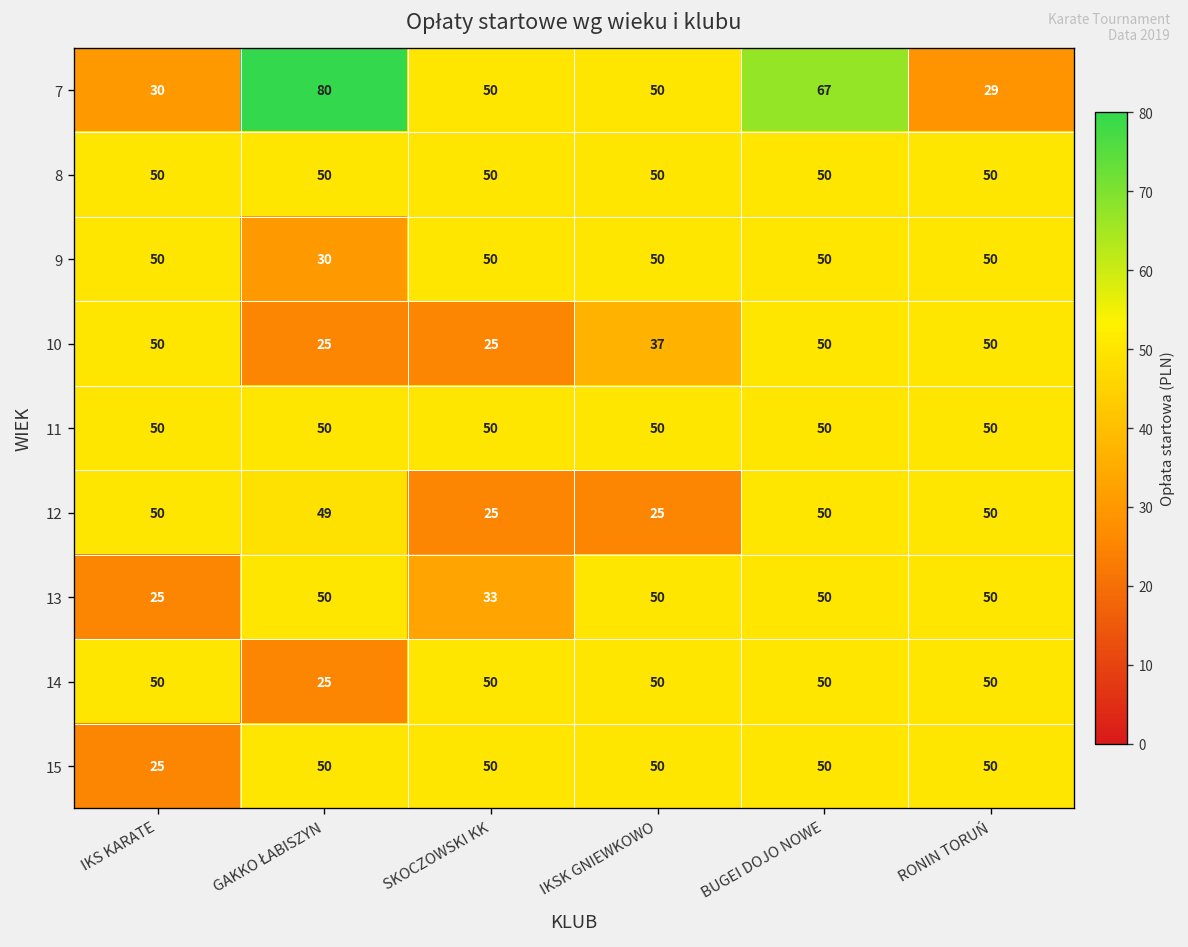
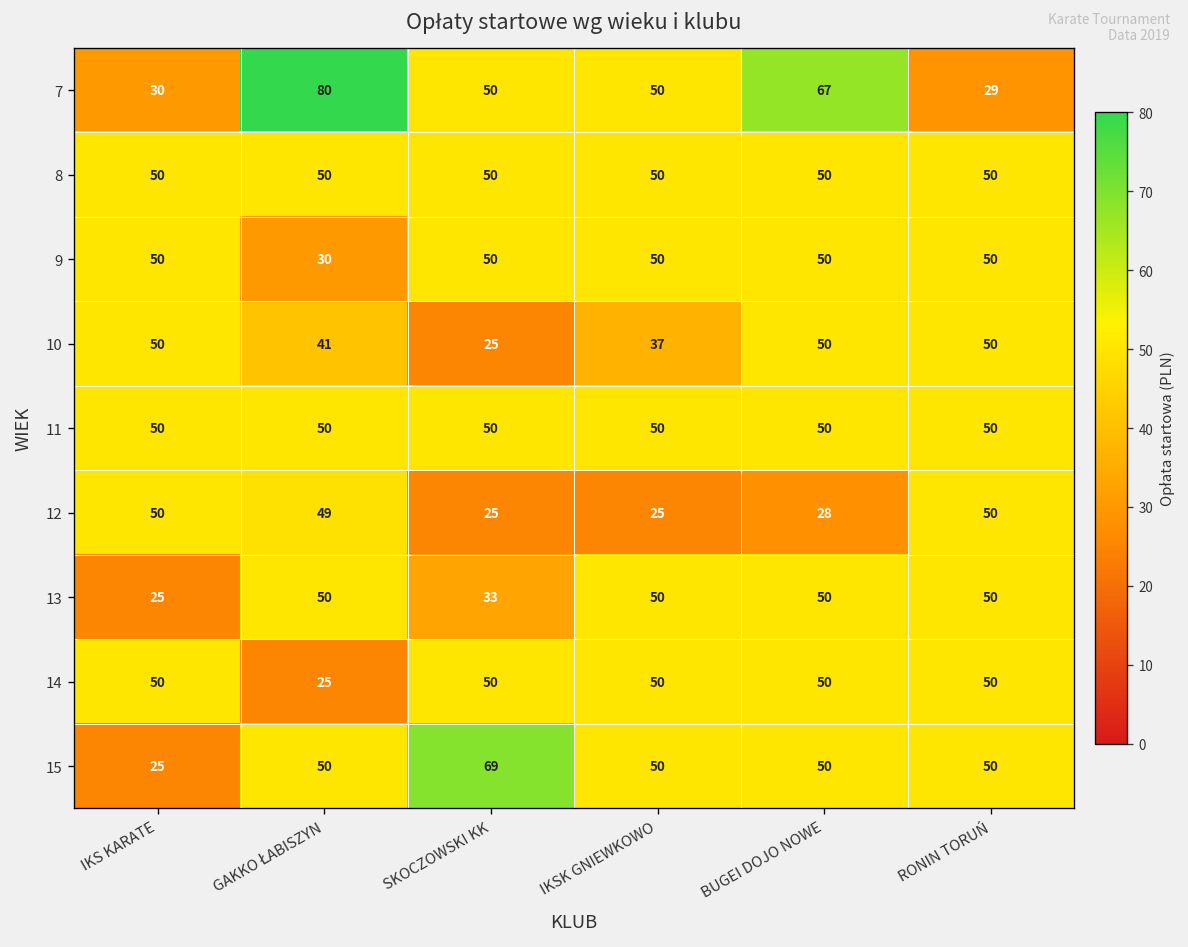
10, GAKKO ŁABISZYN: 25 -> 41
12, BUGEI DOJO NOWE: 50 -> 28
15, SKOCZOWSKI KK: 50 -> 69
